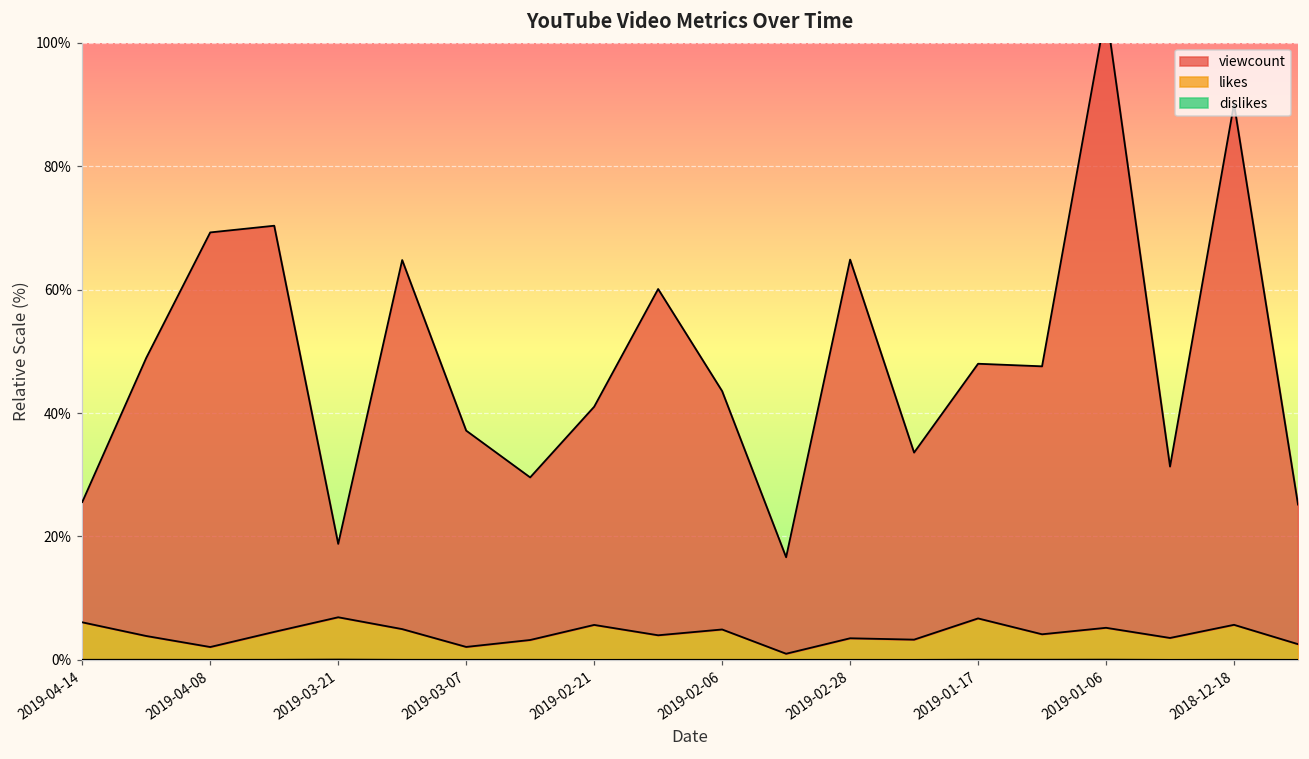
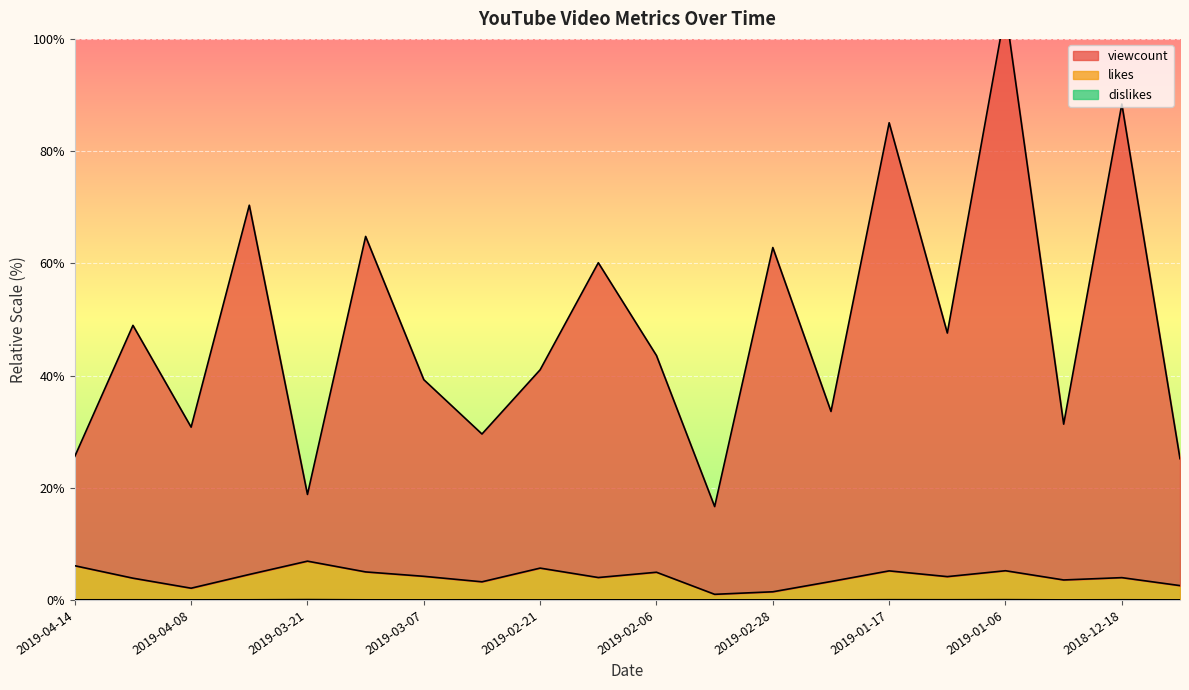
viewcount, 2019-04-08: 67% -> 29%
likes, 2019-03-07: 2% -> 4%
likes, 2019-02-28: 3% -> 1%
likes, 2019-01-17: 7% -> 5%
viewcount, 2019-01-17: 41% -> 80%
likes, 2018-12-18: 6% -> 4%
